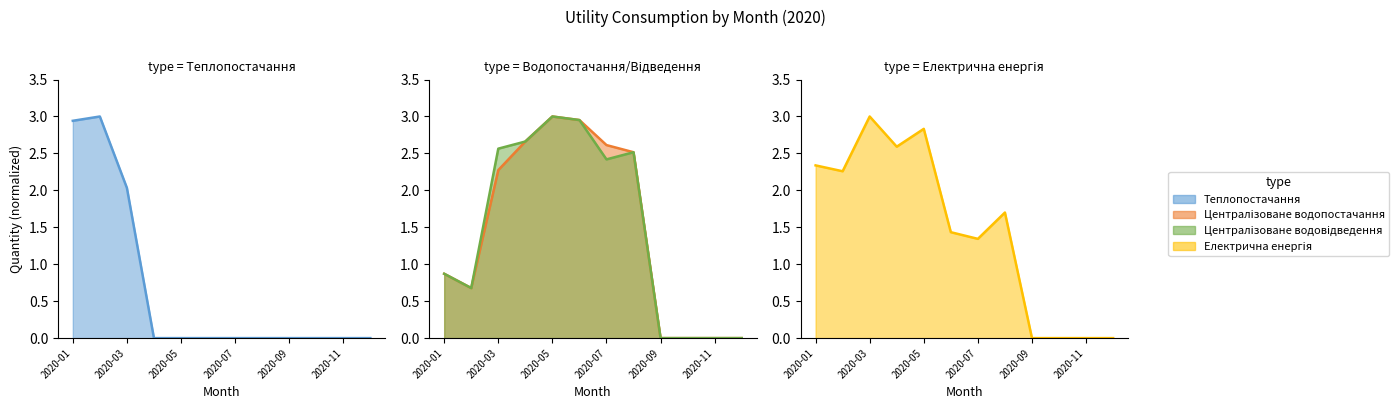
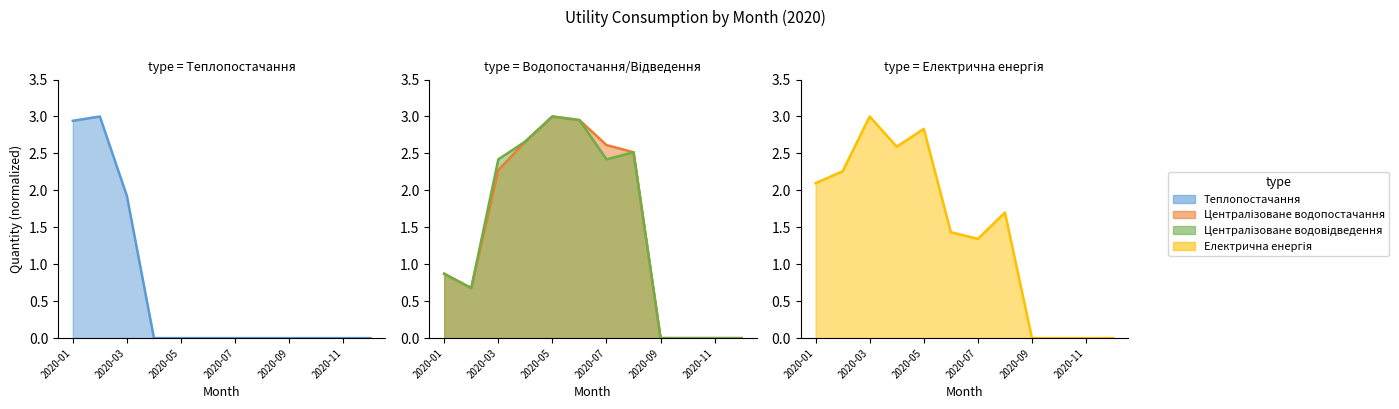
type = Теплопостачання, 2020-03: 2.0 -> 1.9
type = Водопостачання/Відведення, Централізоване водовідведення, 2020-03: 2.6 -> 2.4
type = Електрична енергія, 2020-01: 2.3 -> 2.1
